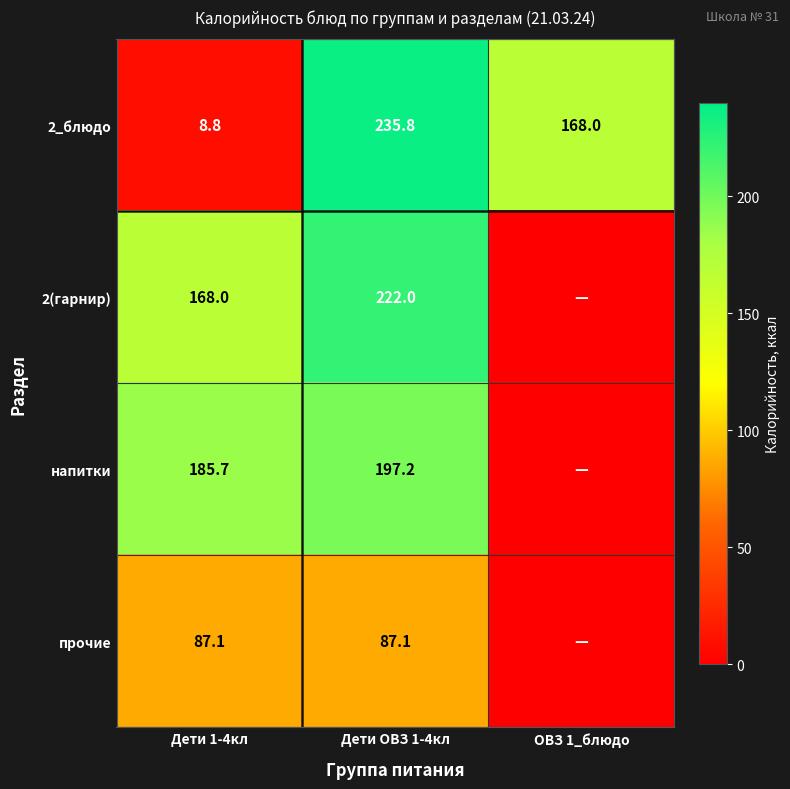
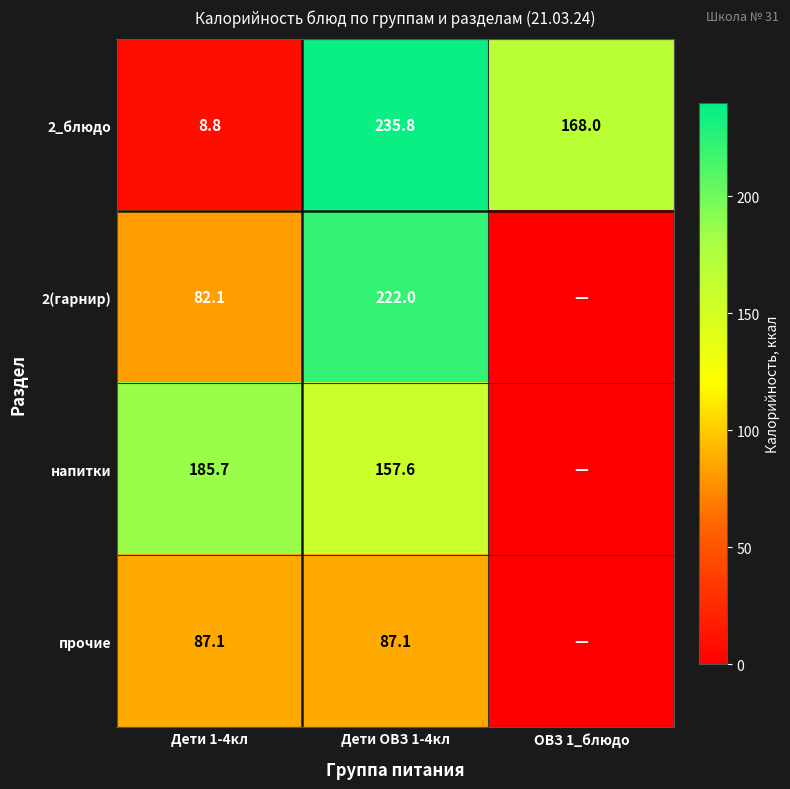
2(гарнир), Дети 1-4кл: 168.0 -> 82.1
напитки, Дети ОВЗ 1-4кл: 197.2 -> 157.6
